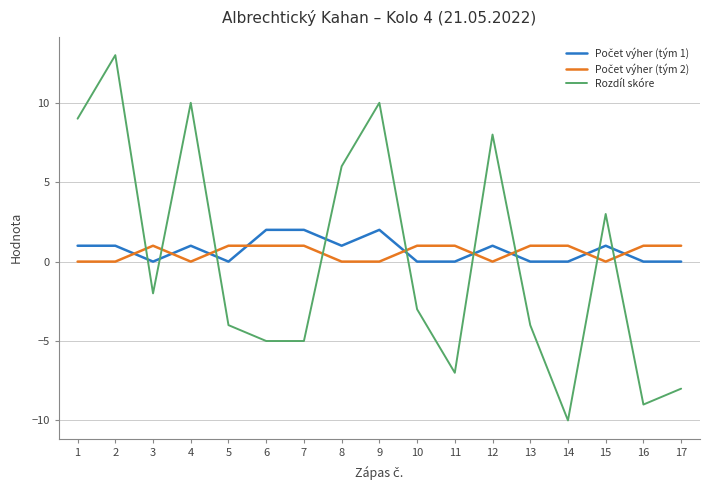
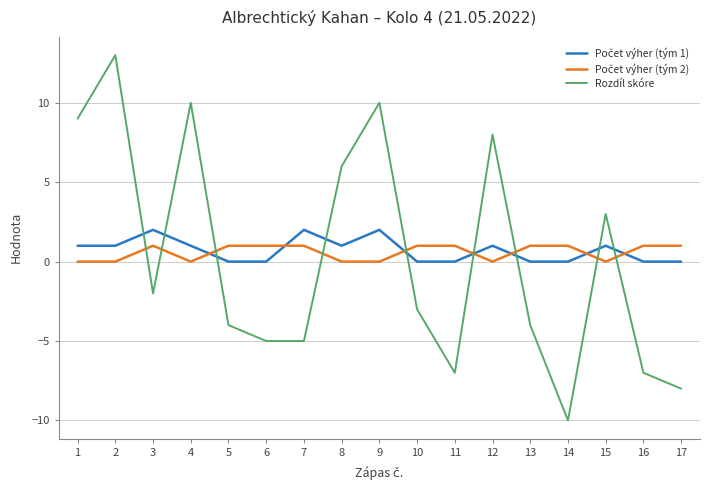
Počet výher (tým 1), 3: 0 -> 2
Počet výher (tým 1), 6: 2 -> 0
Rozdíl skóre, 16: -9 -> -7
